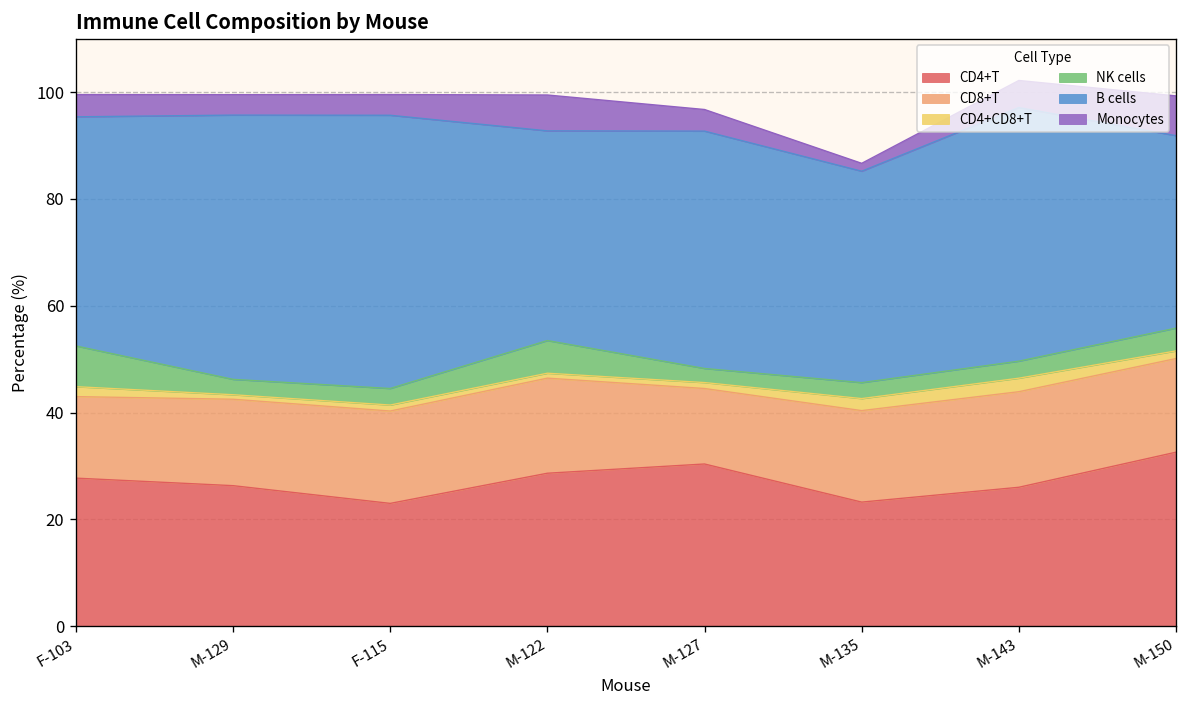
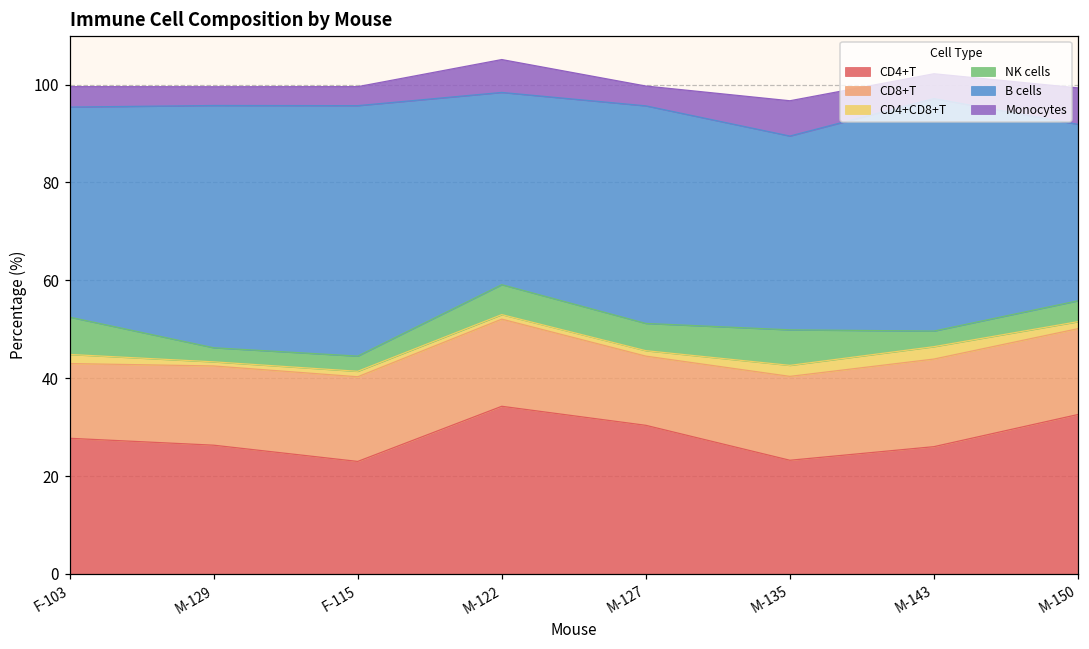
CD4+T, M-122: 29 -> 34
NK cells, M-127: 3 -> 6
NK cells, M-135: 3 -> 7
Monocytes, M-135: 1 -> 7
